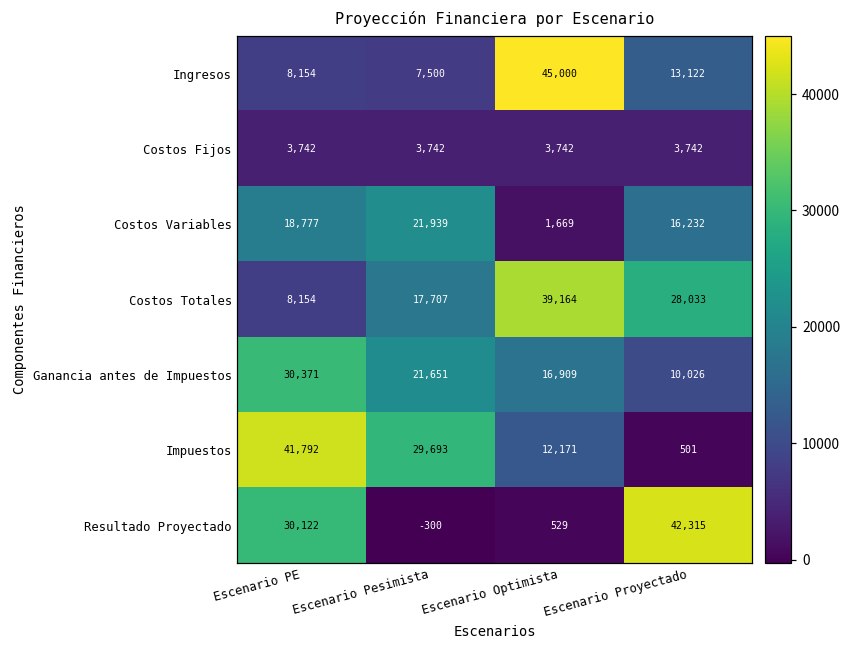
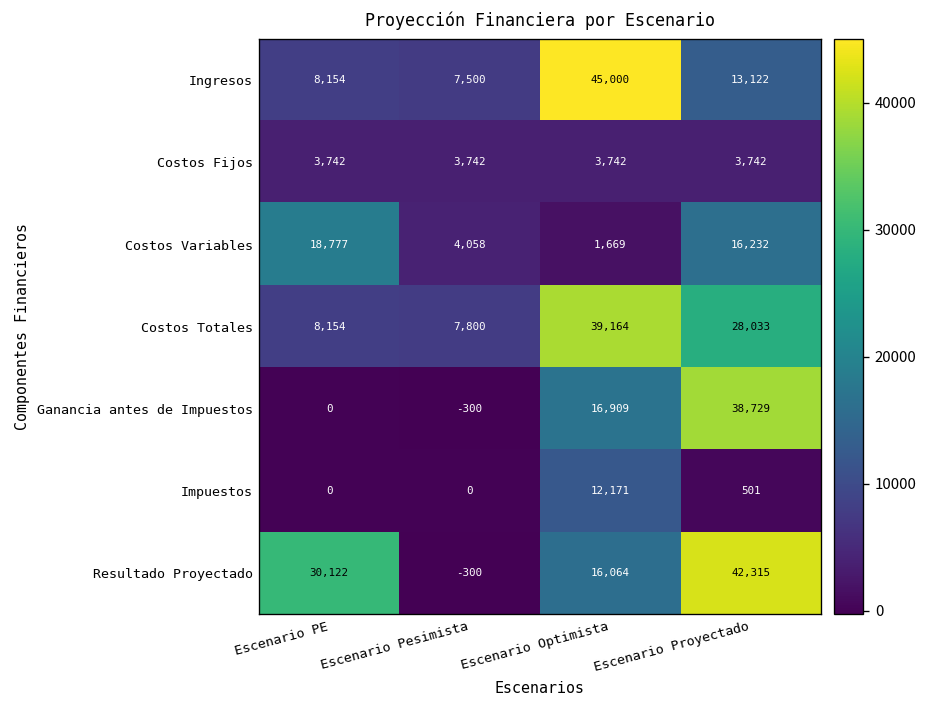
Costos Variables, Escenario Pesimista: 21,939 -> 4,058
Costos Totales, Escenario Pesimista: 17,707 -> 7,800
Ganancia antes de Impuestos, Escenario PE: 30,371 -> 0
Ganancia antes de Impuestos, Escenario Pesimista: 21,651 -> -300
Ganancia antes de Impuestos, Escenario Proyectado: 10,026 -> 38,729
Impuestos, Escenario PE: 41,792 -> 0
Impuestos, Escenario Pesimista: 29,693 -> 0
Resultado Proyectado, Escenario Optimista: 529 -> 16,064
